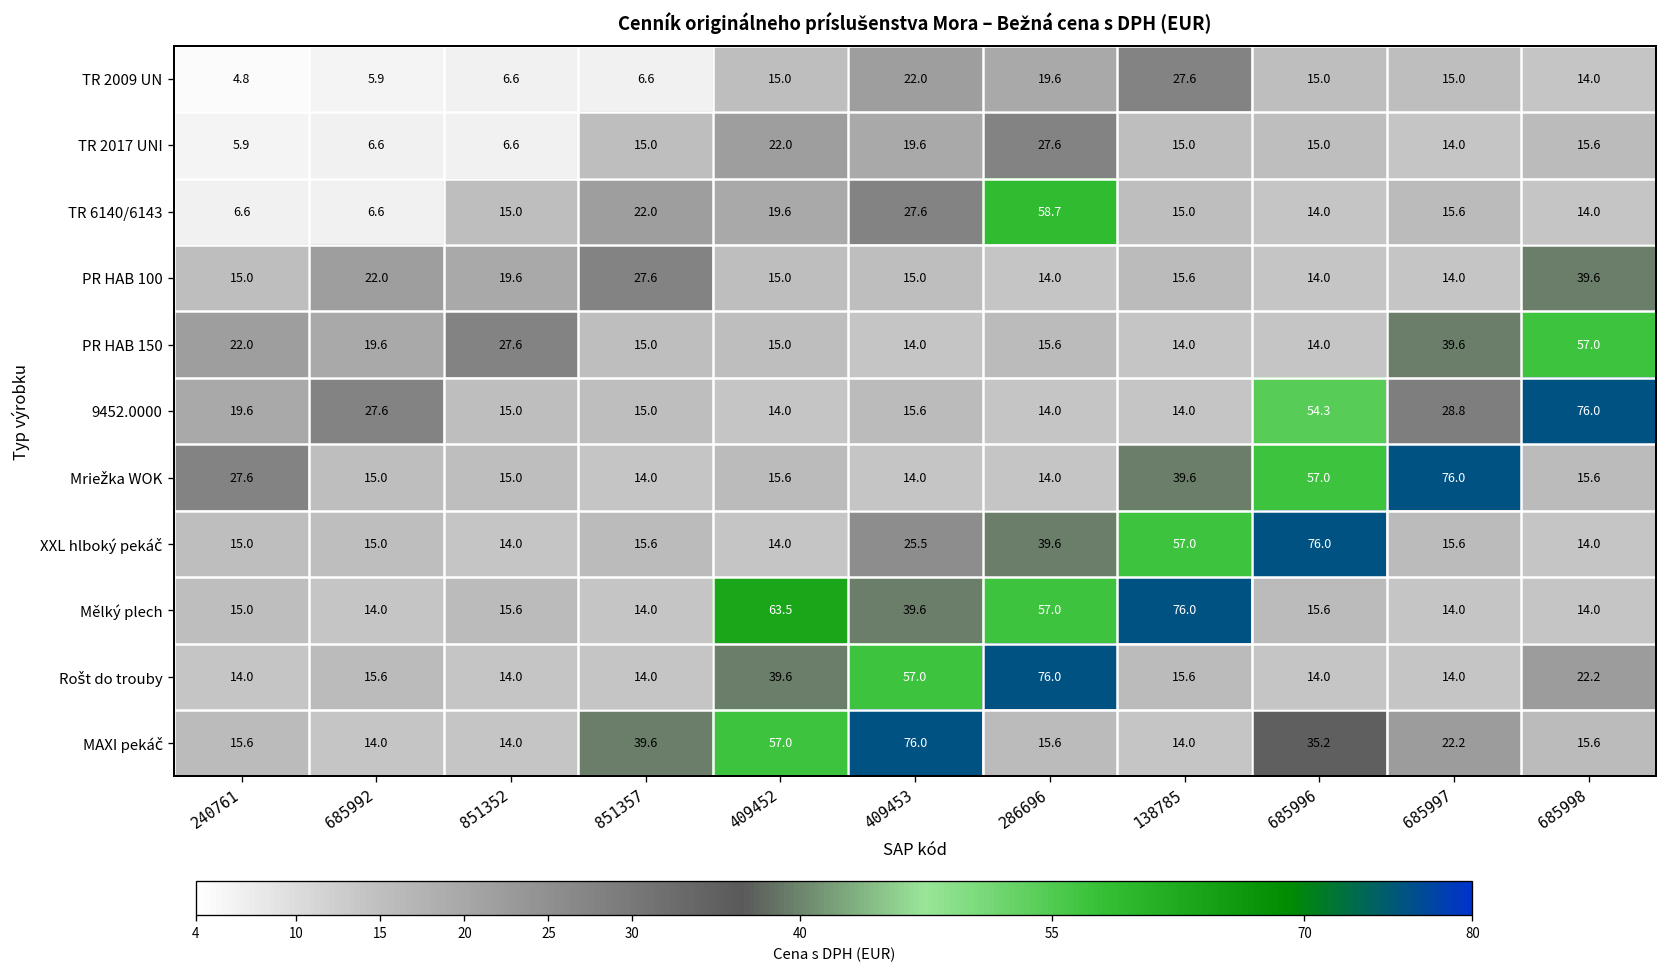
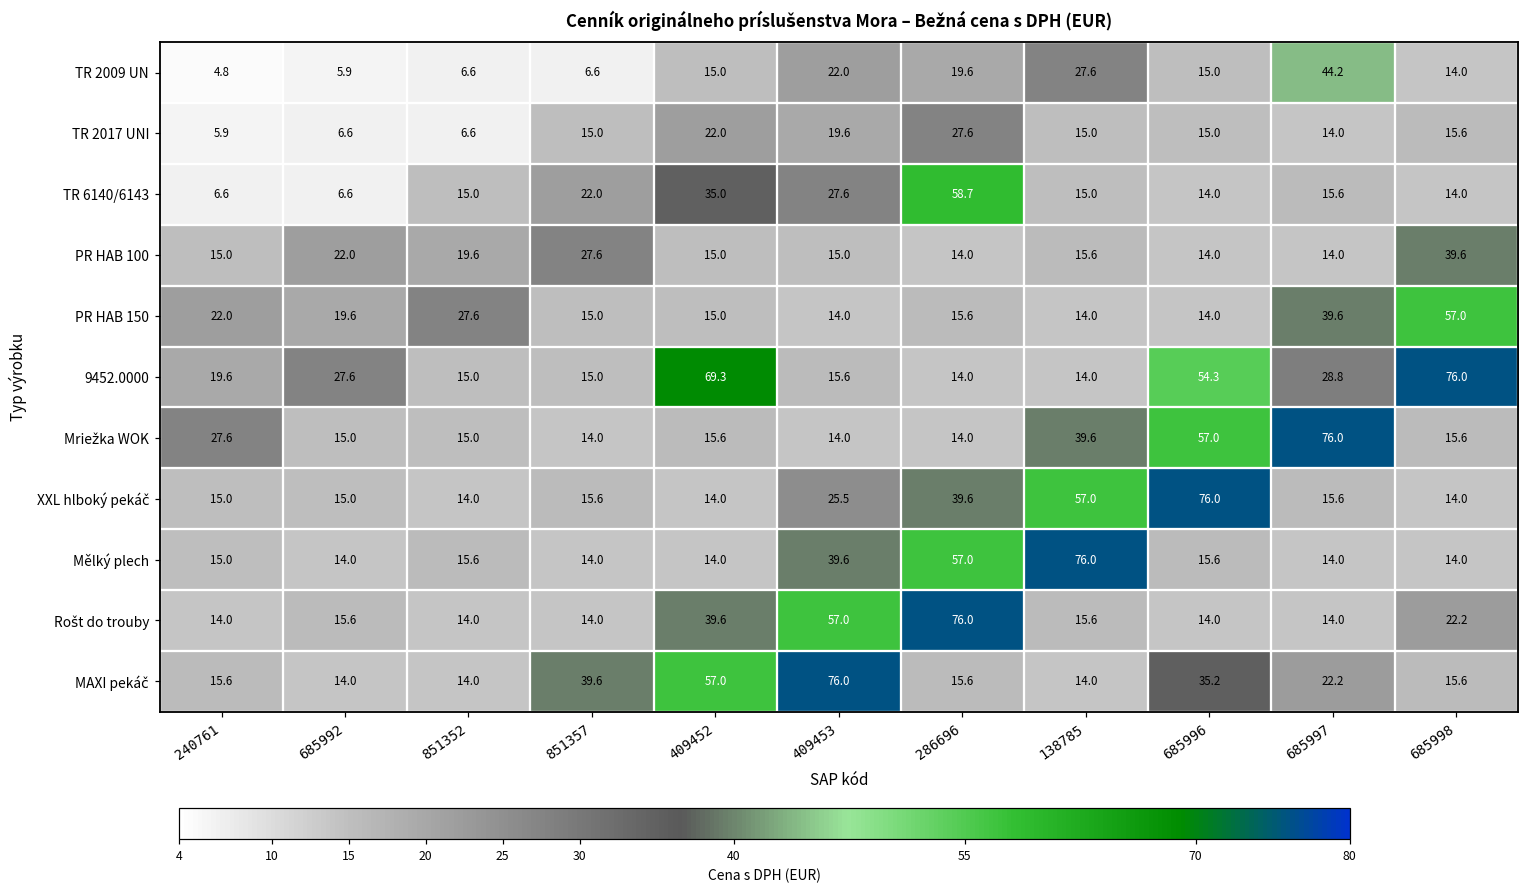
TR 2009 UN, 685997: 15.0 -> 44.2
TR 6140/6143, 409452: 19.6 -> 35.0
9452.0000, 409452: 14.0 -> 69.3
Mělký plech, 409452: 63.5 -> 14.0
